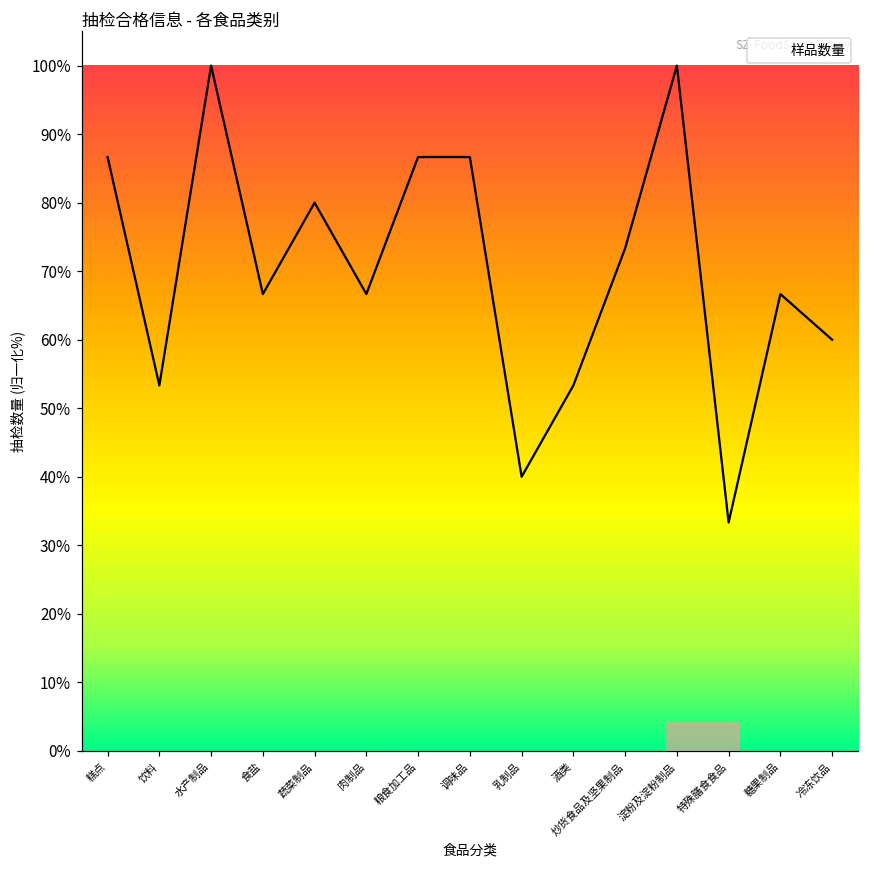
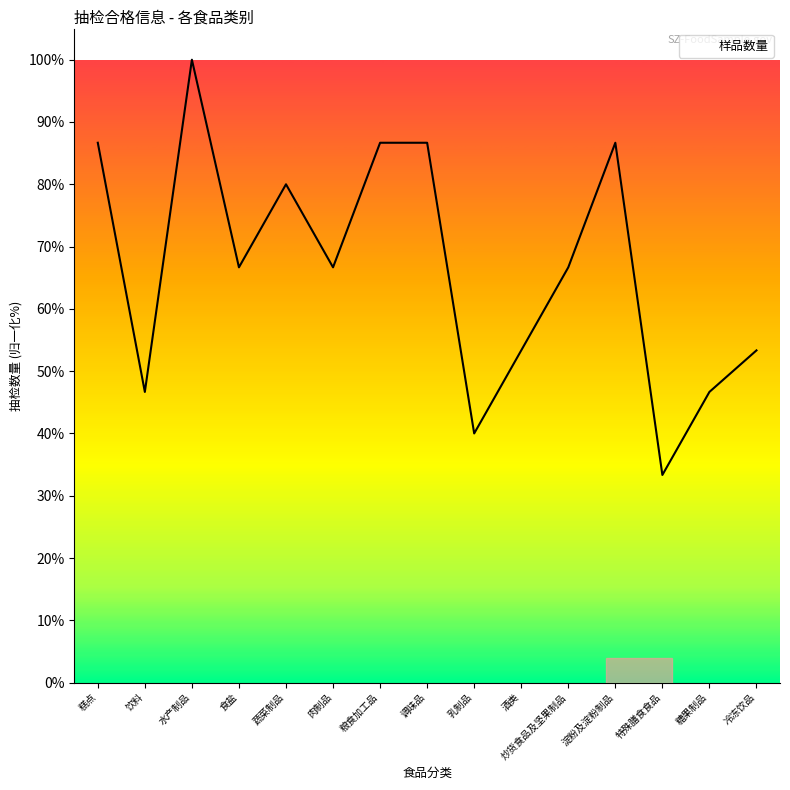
饮料: 53% -> 47%
炒货食品及坚果制品: 73% -> 67%
淀粉及淀粉制品: 100% -> 87%
糖果制品: 67% -> 47%
冷冻饮品: 60% -> 53%
